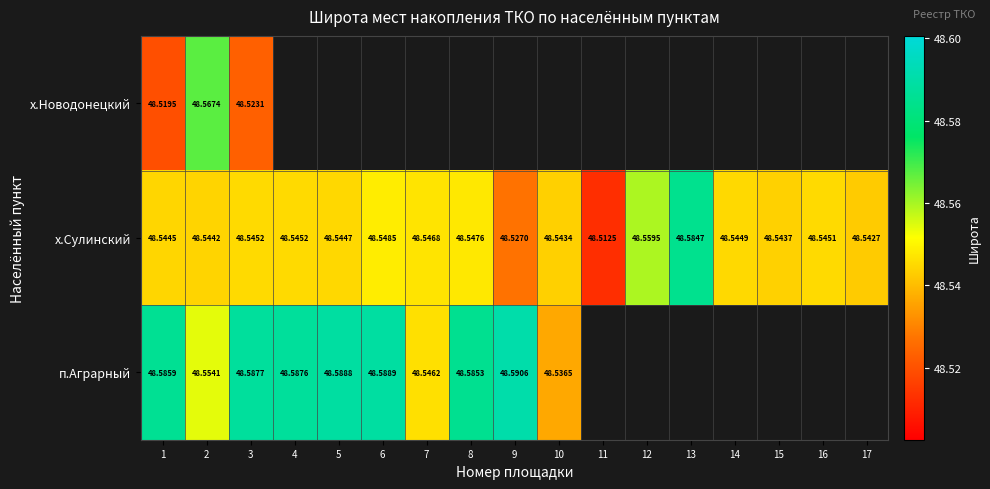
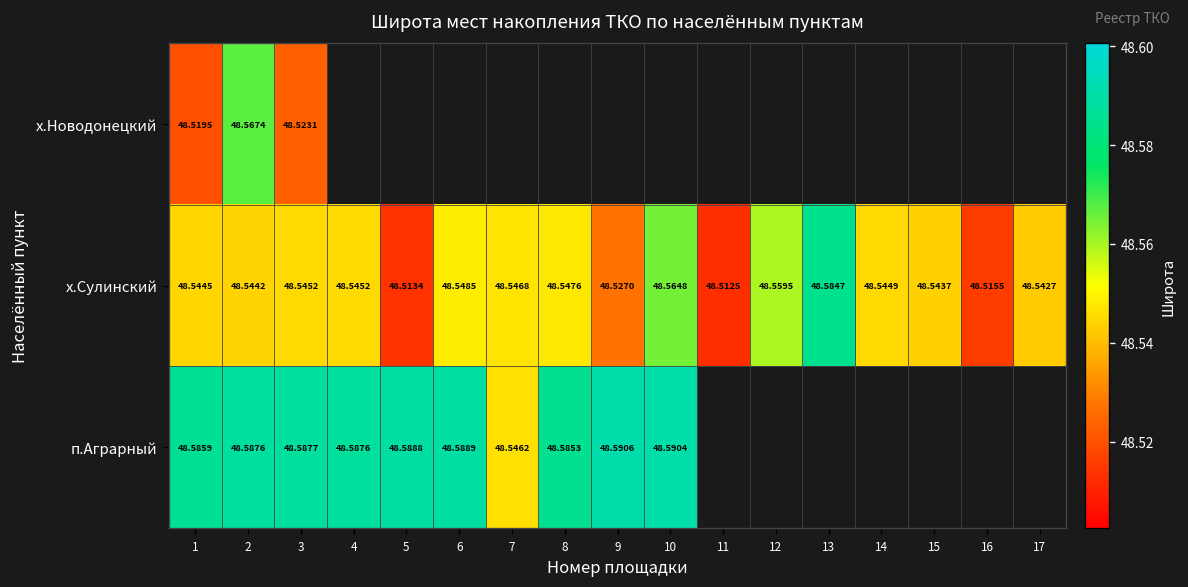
х.Сулинский, 5: 48.5447 -> 48.5134
х.Сулинский, 10: 48.5434 -> 48.5648
х.Сулинский, 16: 48.5451 -> 48.5155
п.Аграрный, 2: 48.5541 -> 48.5876
п.Аграрный, 10: 48.5365 -> 48.5904
